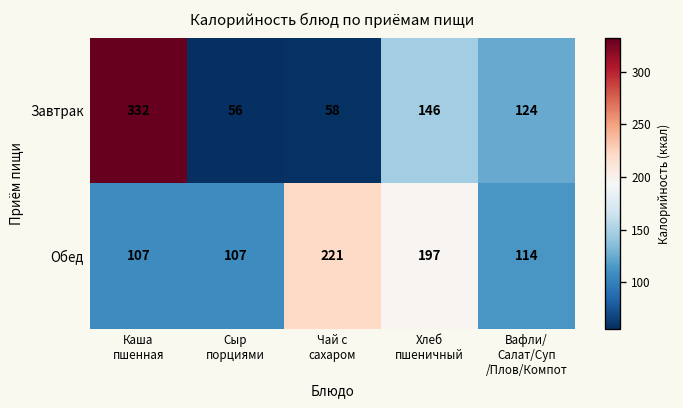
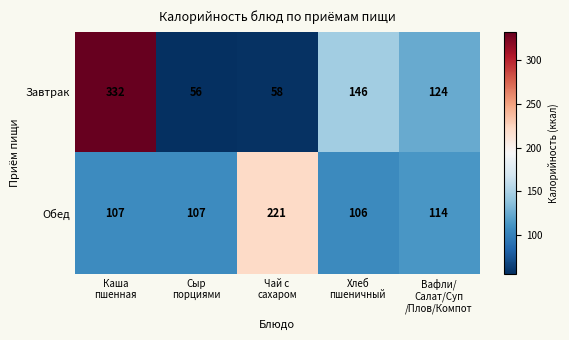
Обед, Хлеб пшеничный: 197 -> 106
